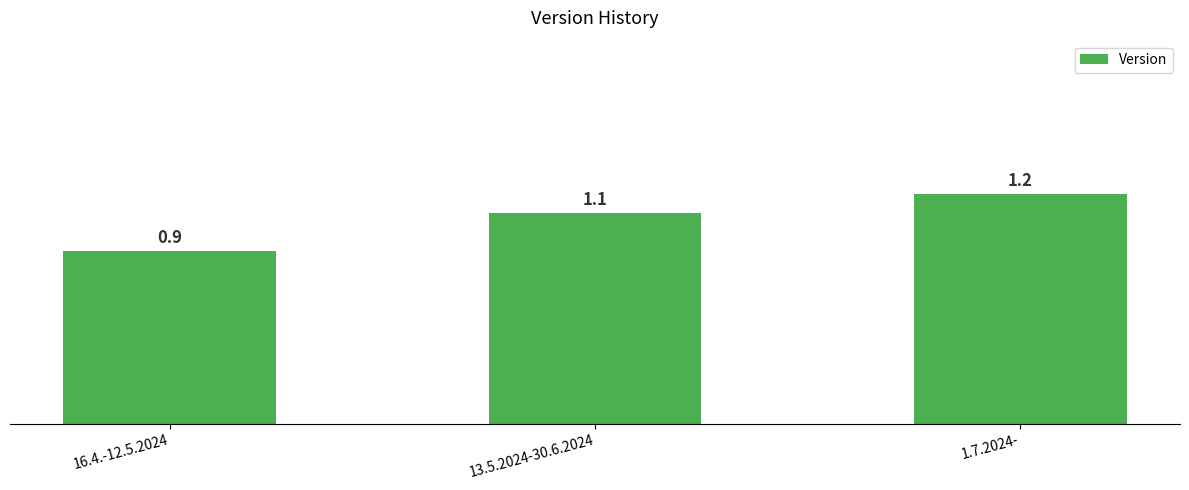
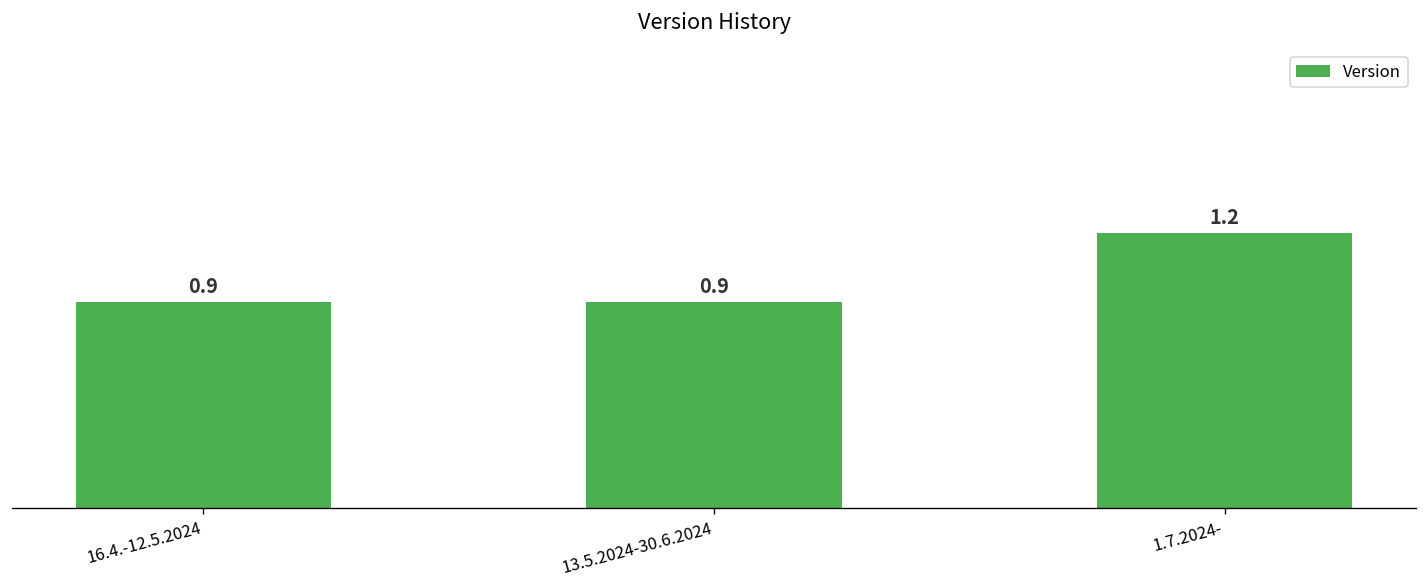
13.5.2024-30.6.2024: 1.1 -> 0.9
